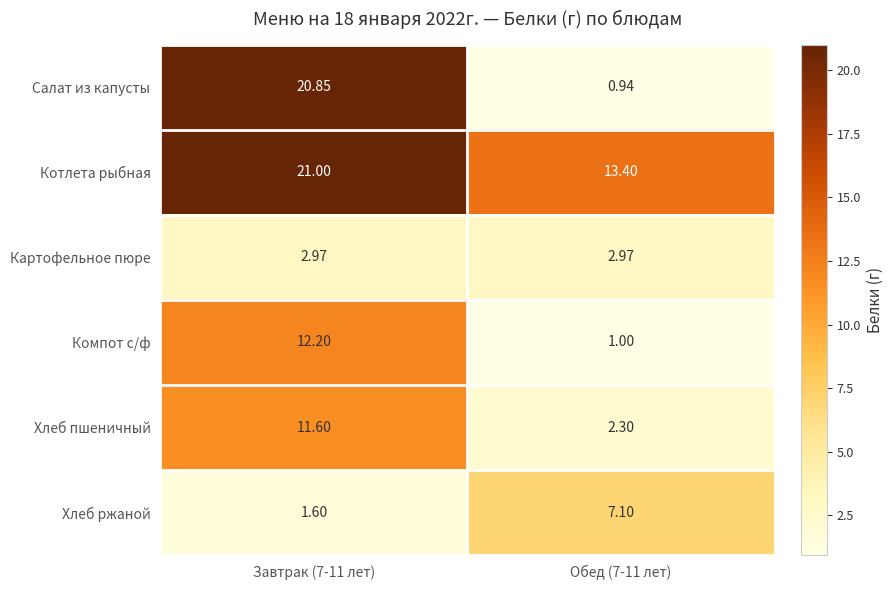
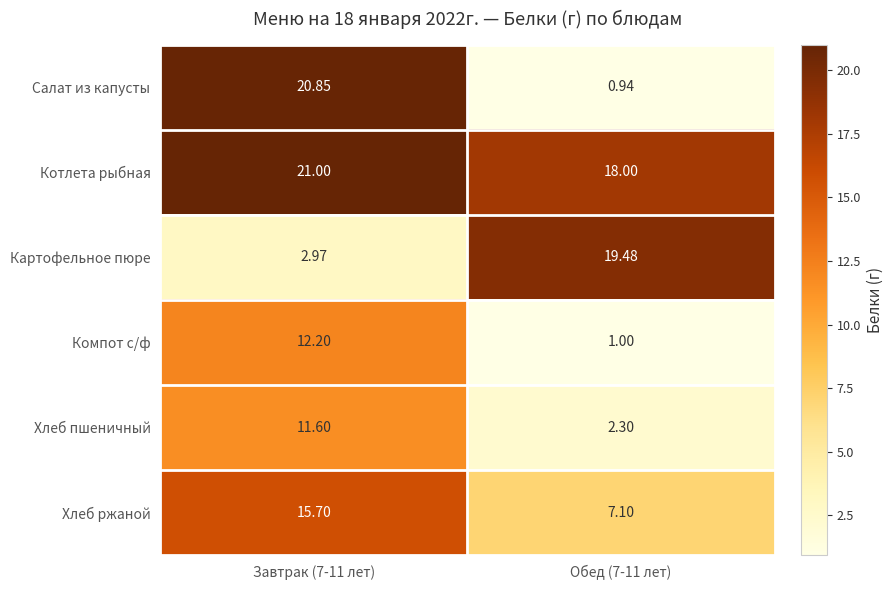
Котлета рыбная, Обед (7-11 лет): 13.40 -> 18.00
Картофельное пюре, Обед (7-11 лет): 2.97 -> 19.48
Хлеб ржаной, Завтрак (7-11 лет): 1.60 -> 15.70
